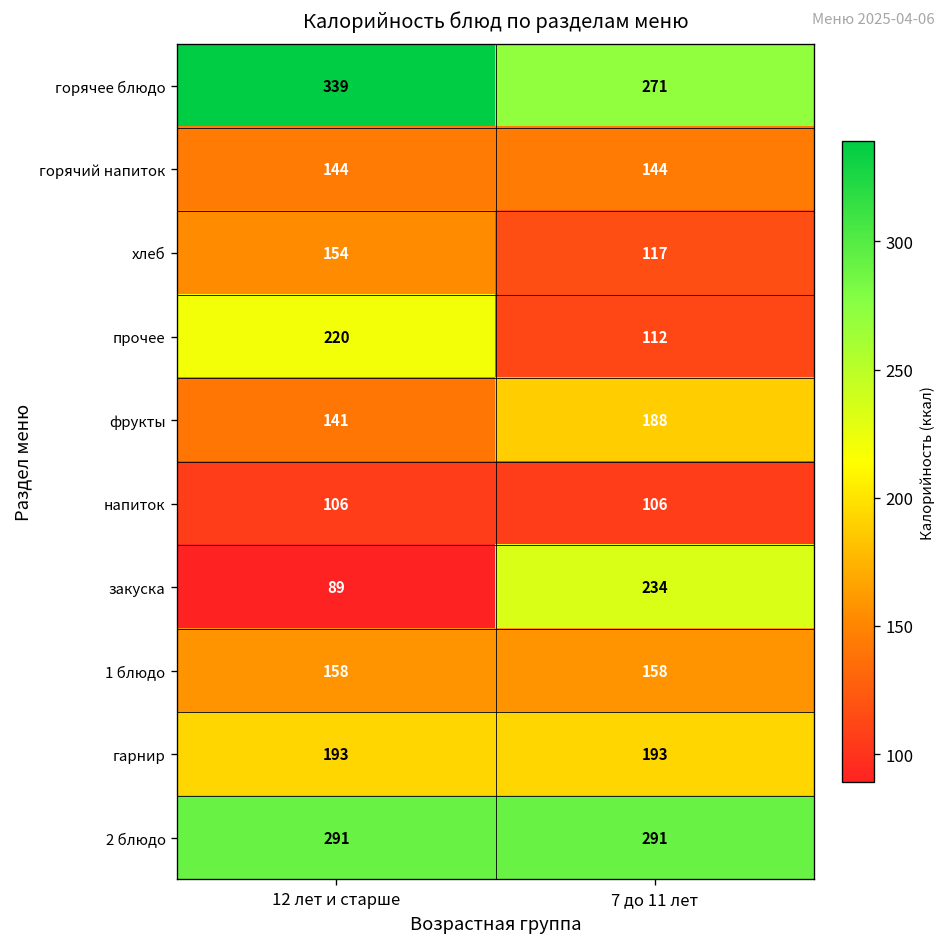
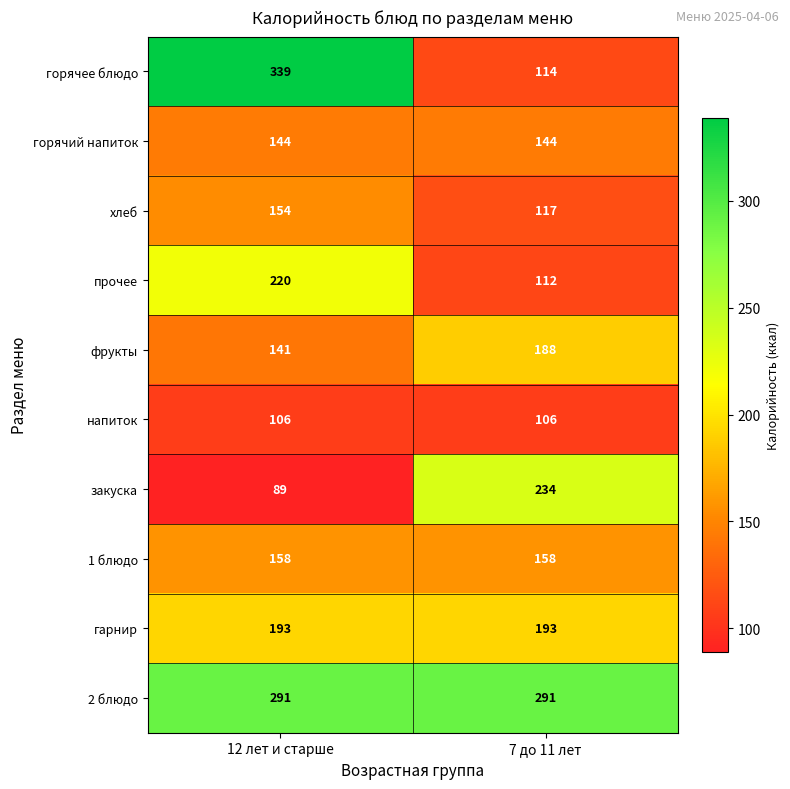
горячее блюдо, 7 до 11 лет: 271 -> 114
